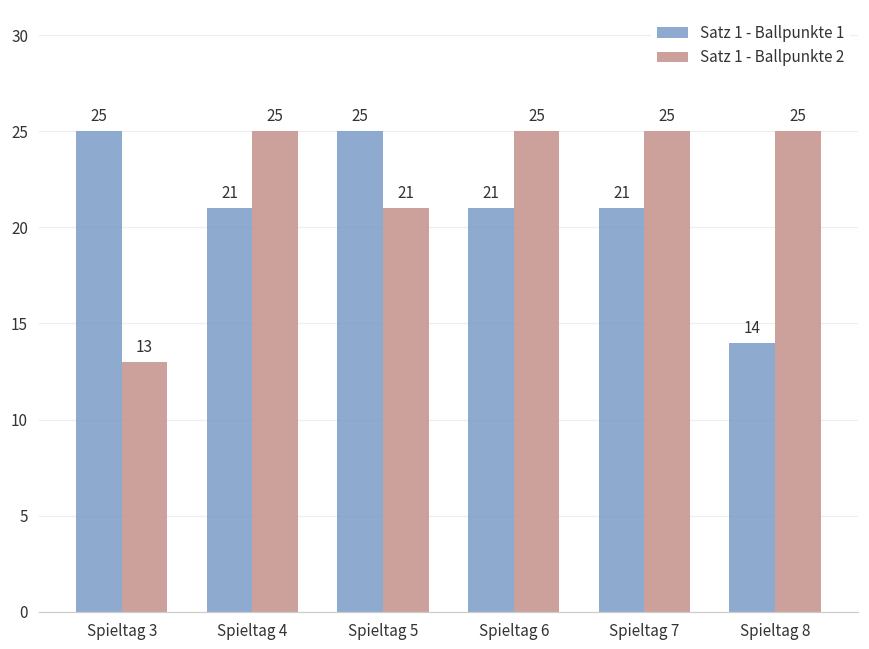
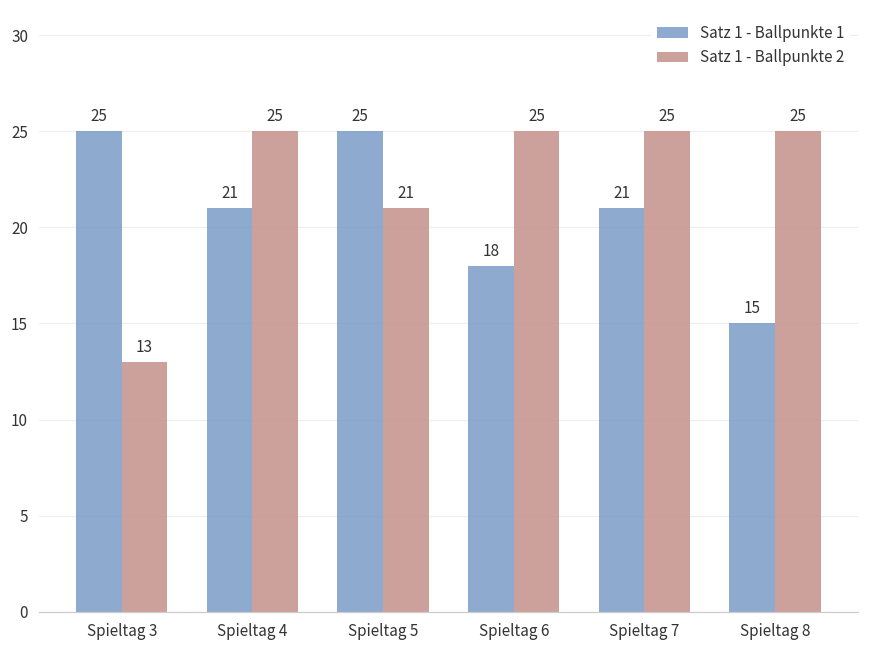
Satz 1 - Ballpunkte 1, Spieltag 6: 21 -> 18
Satz 1 - Ballpunkte 1, Spieltag 8: 14 -> 15
